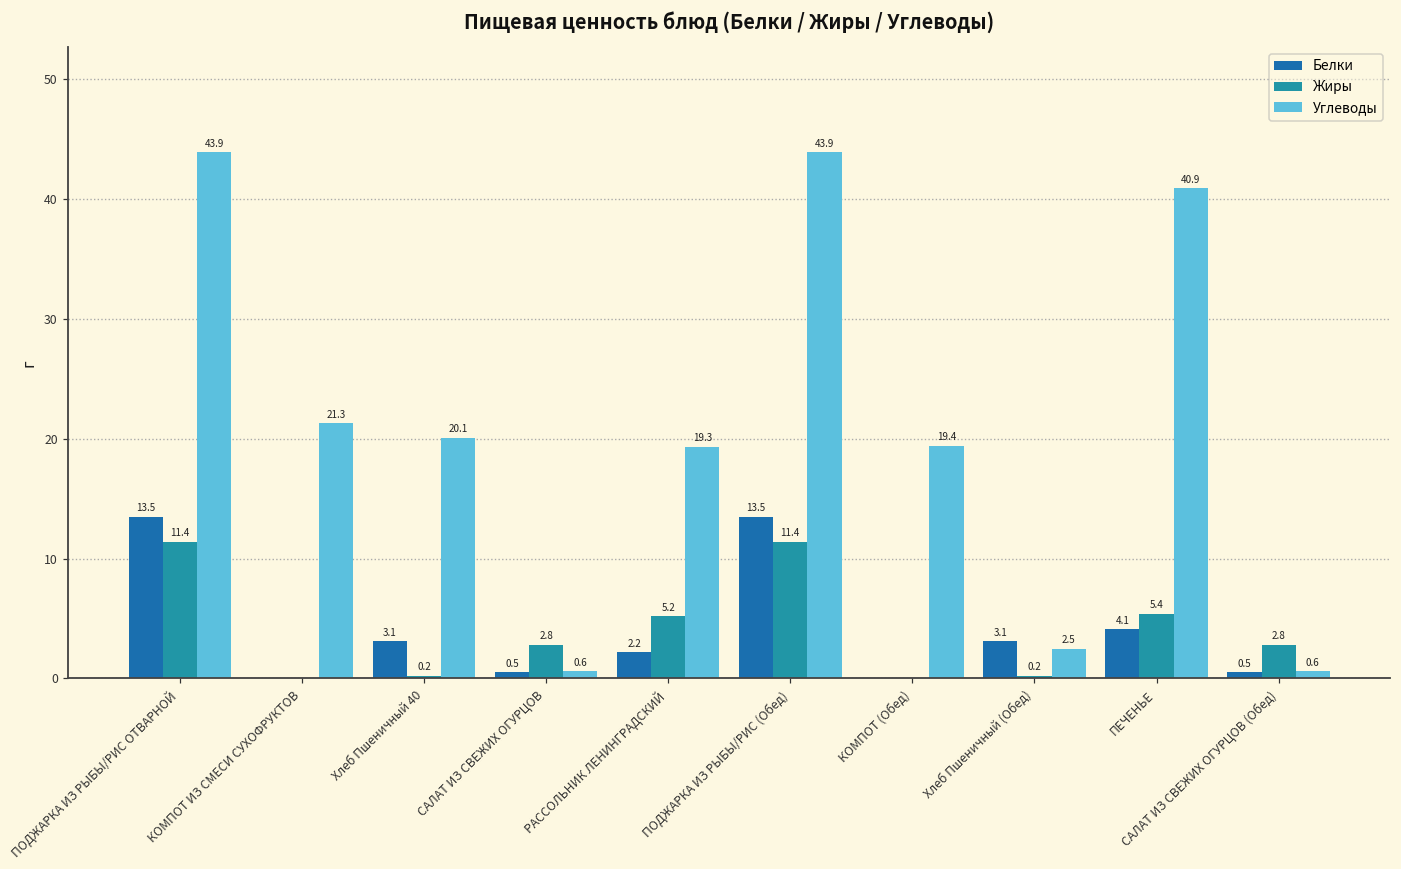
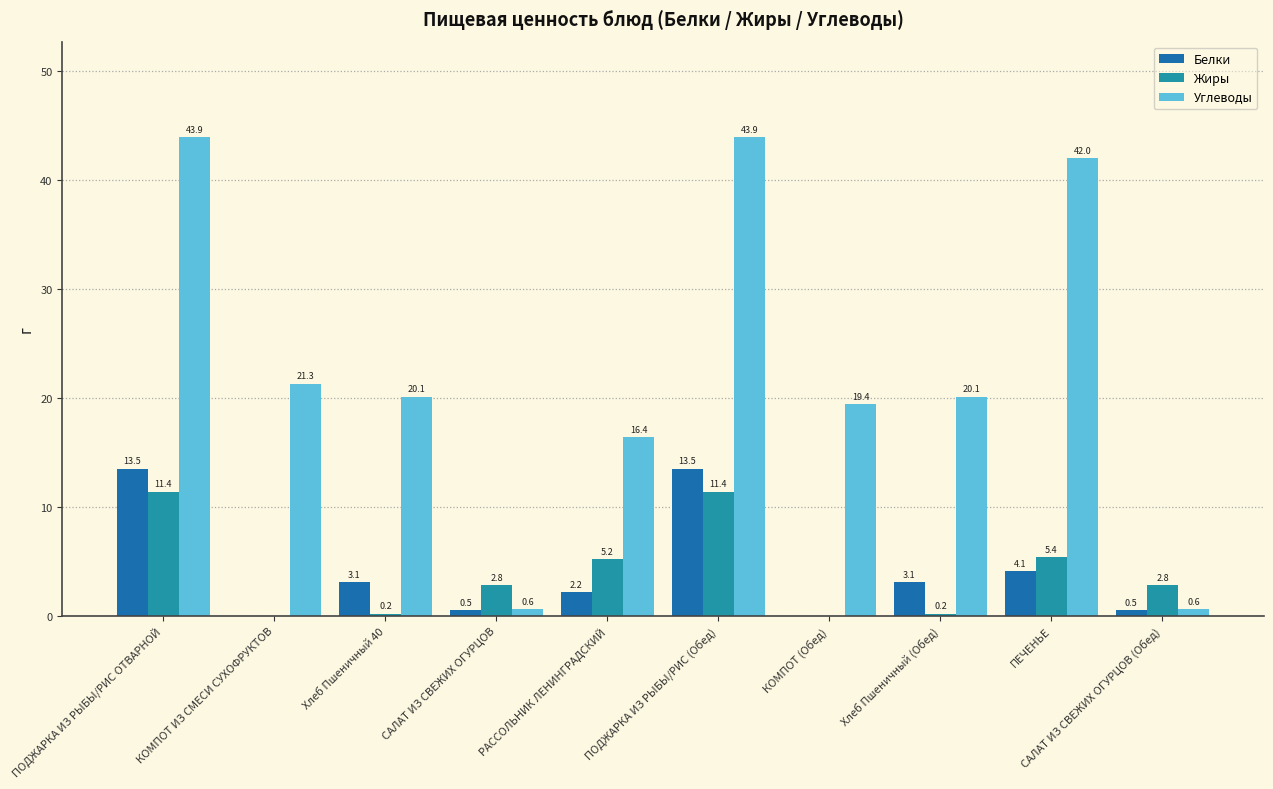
Углеводы, РАССОЛЬНИК ЛЕНИНГРАДСКИЙ: 19.3 -> 16.4
Углеводы, Хлеб Пшеничный (Обед): 2.5 -> 20.1
Углеводы, ПЕЧЕНЬЕ: 40.9 -> 42.0
